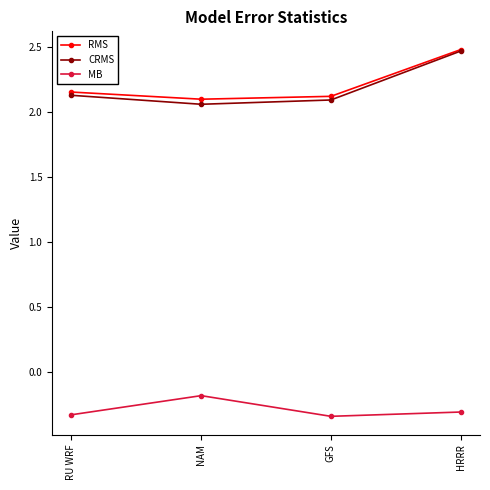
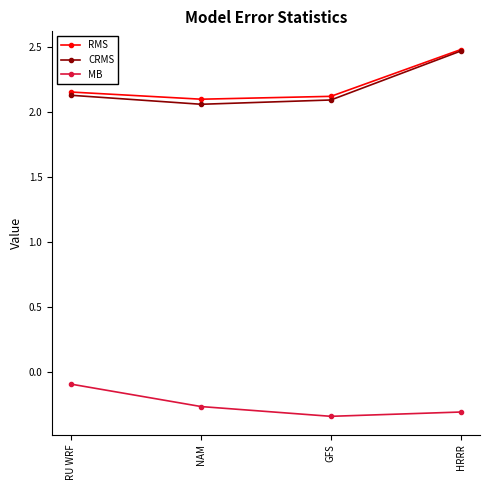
MB, RU WRF: -0.33 -> -0.09
MB, NAM: -0.18 -> -0.27
